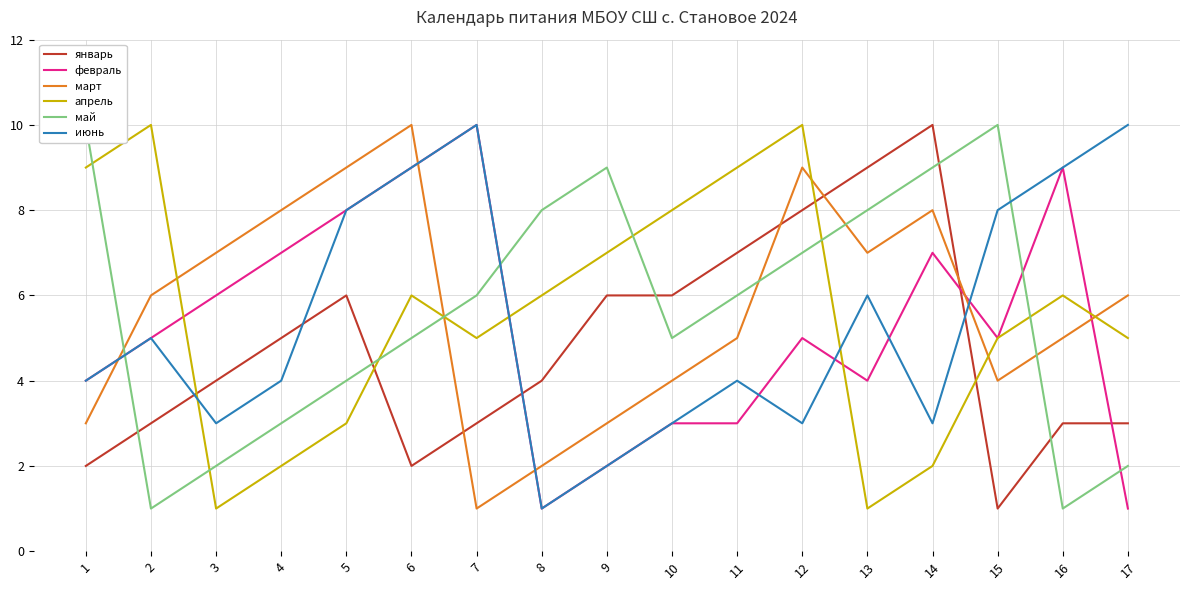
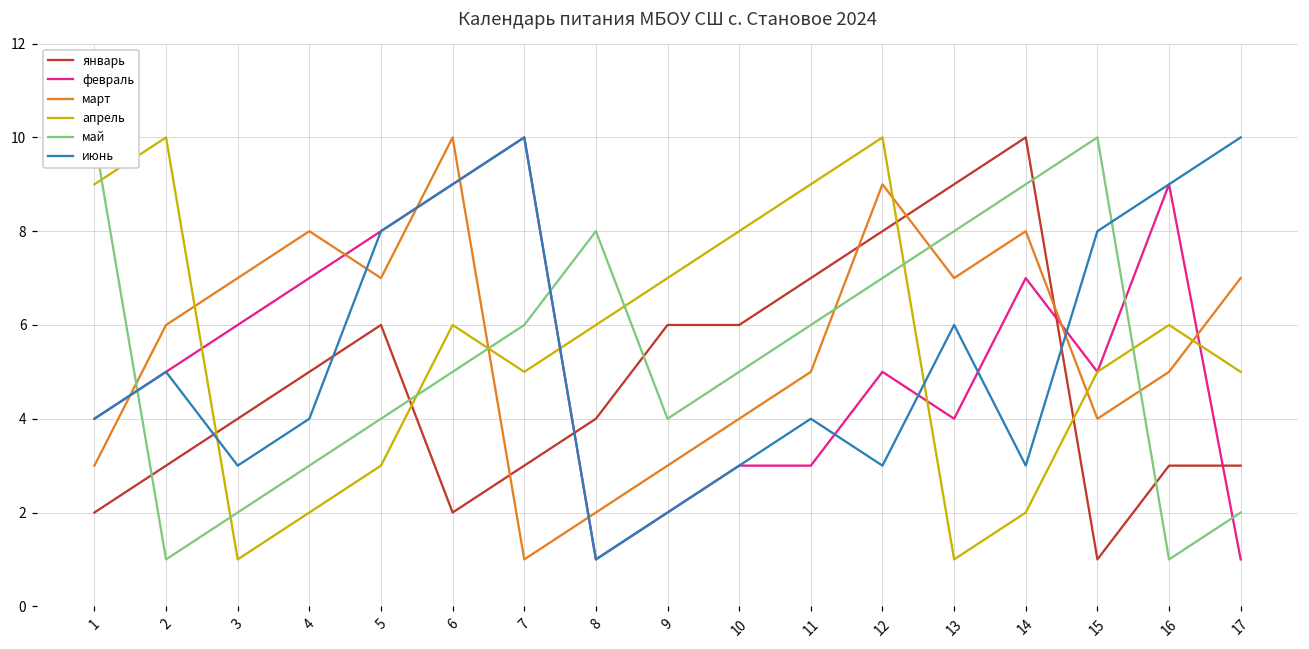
март, 5: 9 -> 7
май, 9: 9 -> 4
март, 17: 6 -> 7
